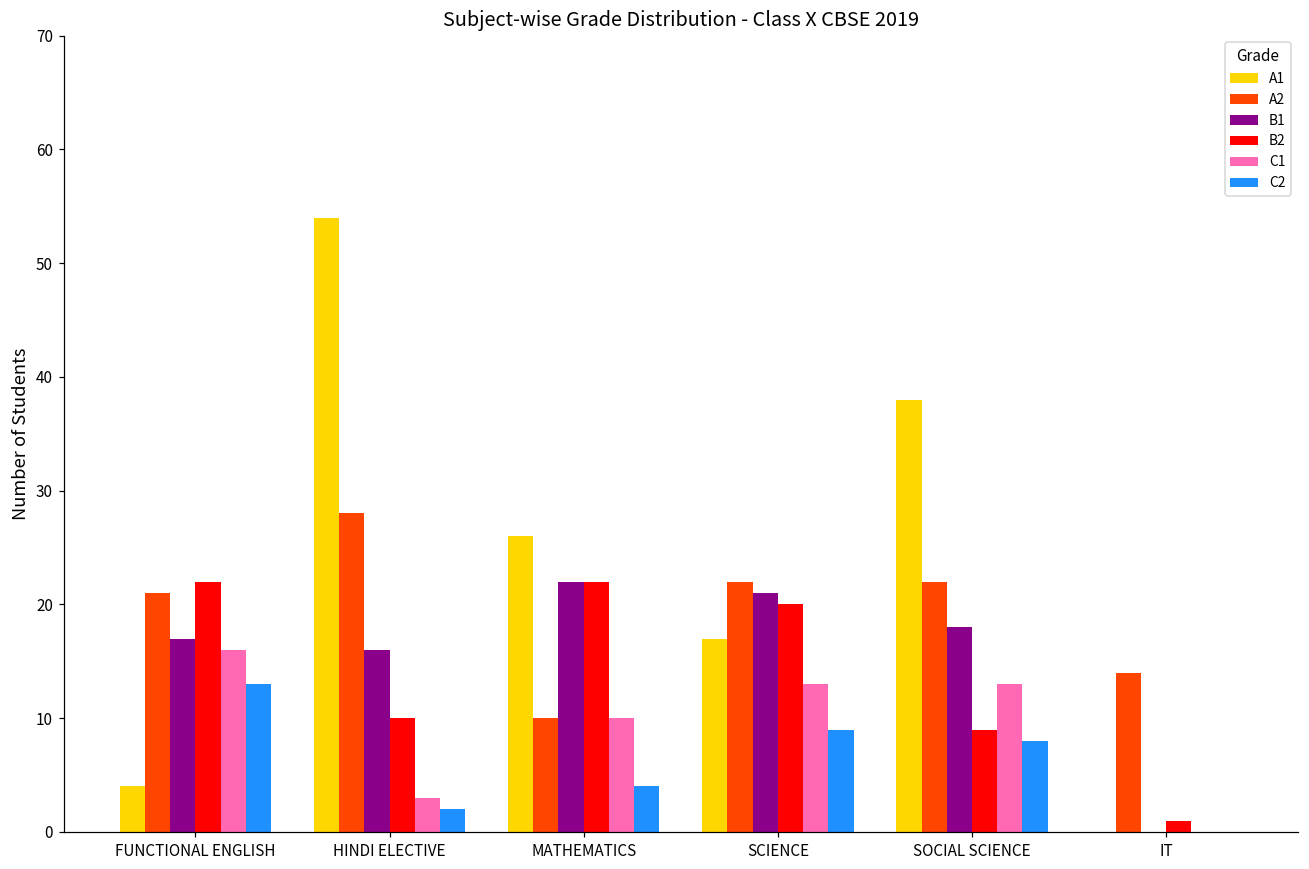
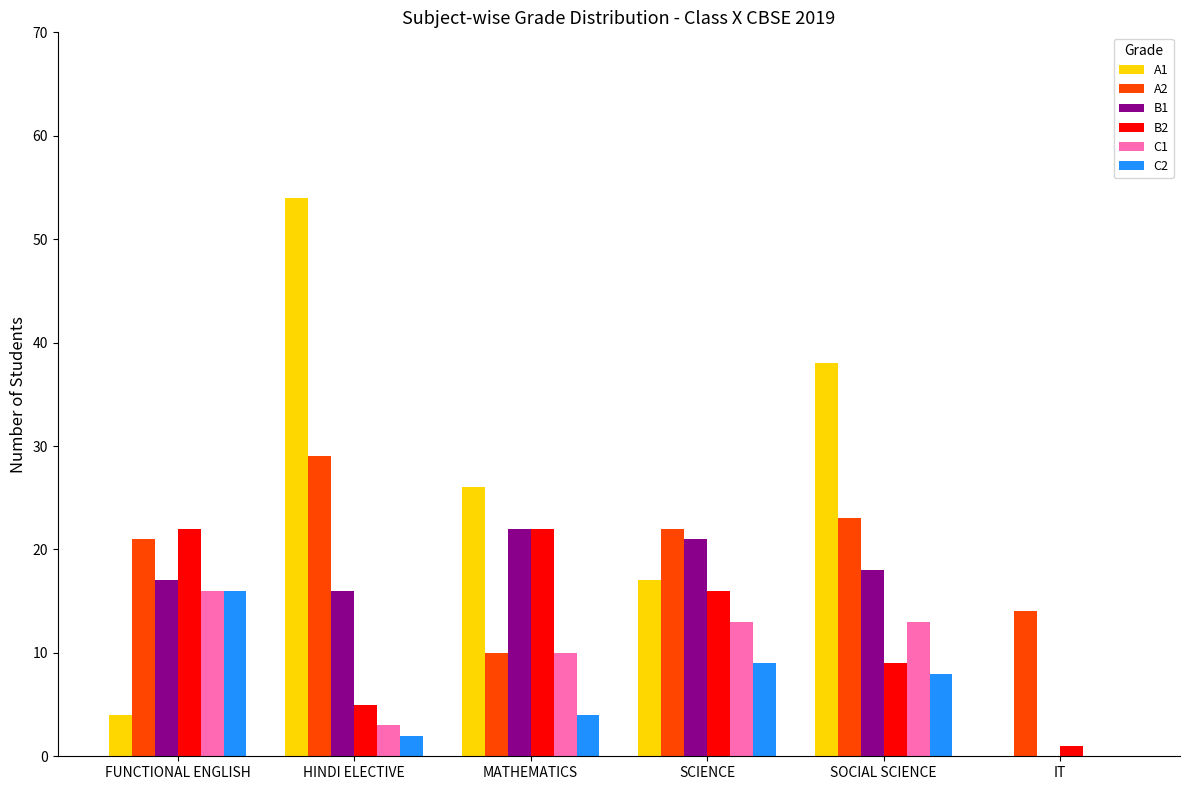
C2, FUNCTIONAL ENGLISH: 13 -> 16
A2, HINDI ELECTIVE: 28 -> 29
B2, HINDI ELECTIVE: 10 -> 5
B2, SCIENCE: 20 -> 16
A2, SOCIAL SCIENCE: 22 -> 23
